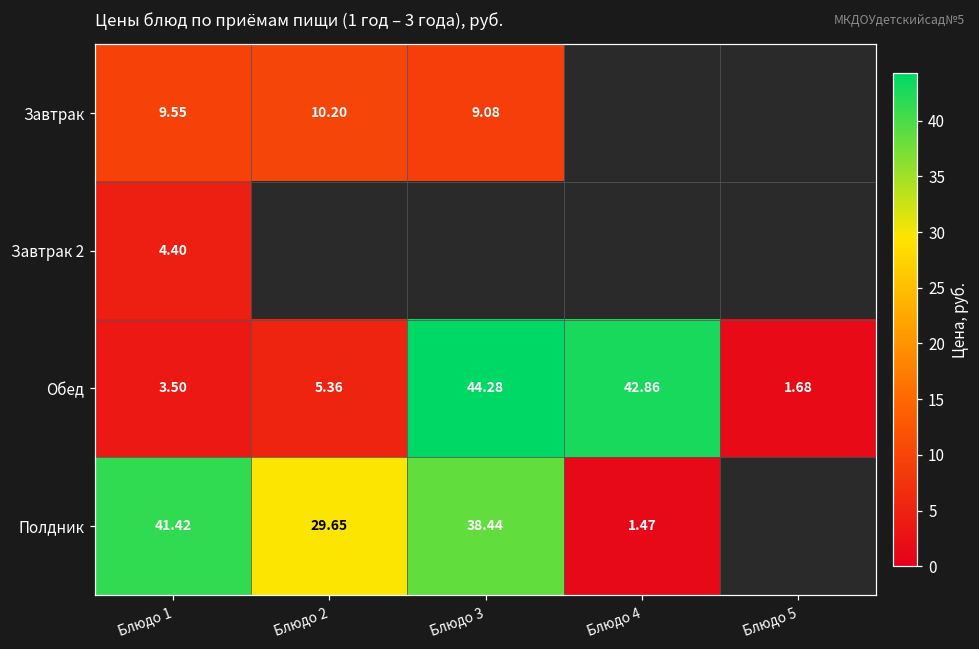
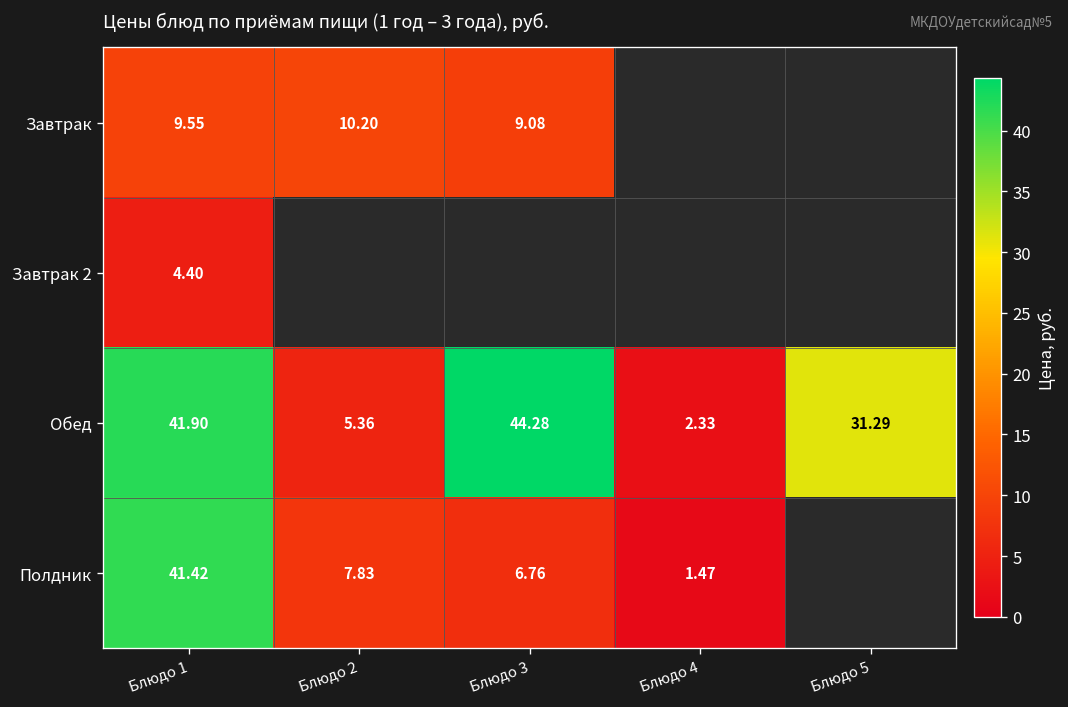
Обед, Блюдо 1: 3.50 -> 41.90
Обед, Блюдо 4: 42.86 -> 2.33
Обед, Блюдо 5: 1.68 -> 31.29
Полдник, Блюдо 2: 29.65 -> 7.83
Полдник, Блюдо 3: 38.44 -> 6.76
